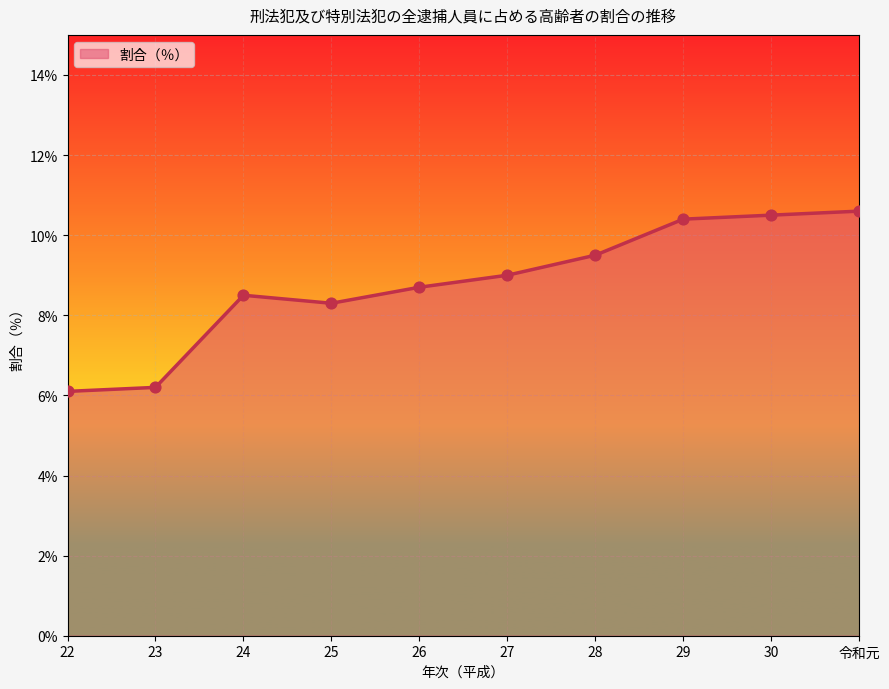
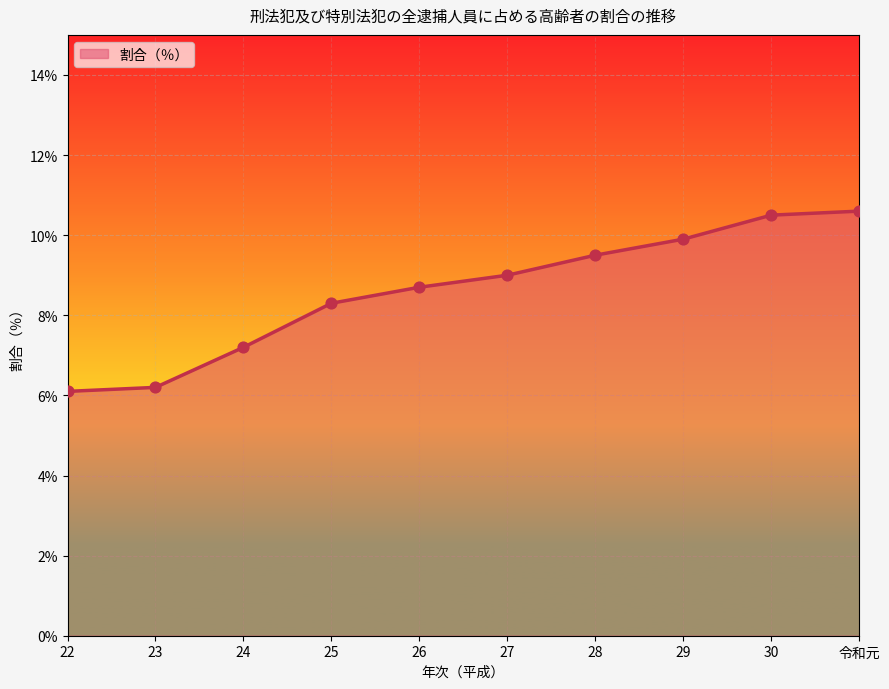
24: 8.5% -> 7.2%
29: 10.4% -> 9.9%
